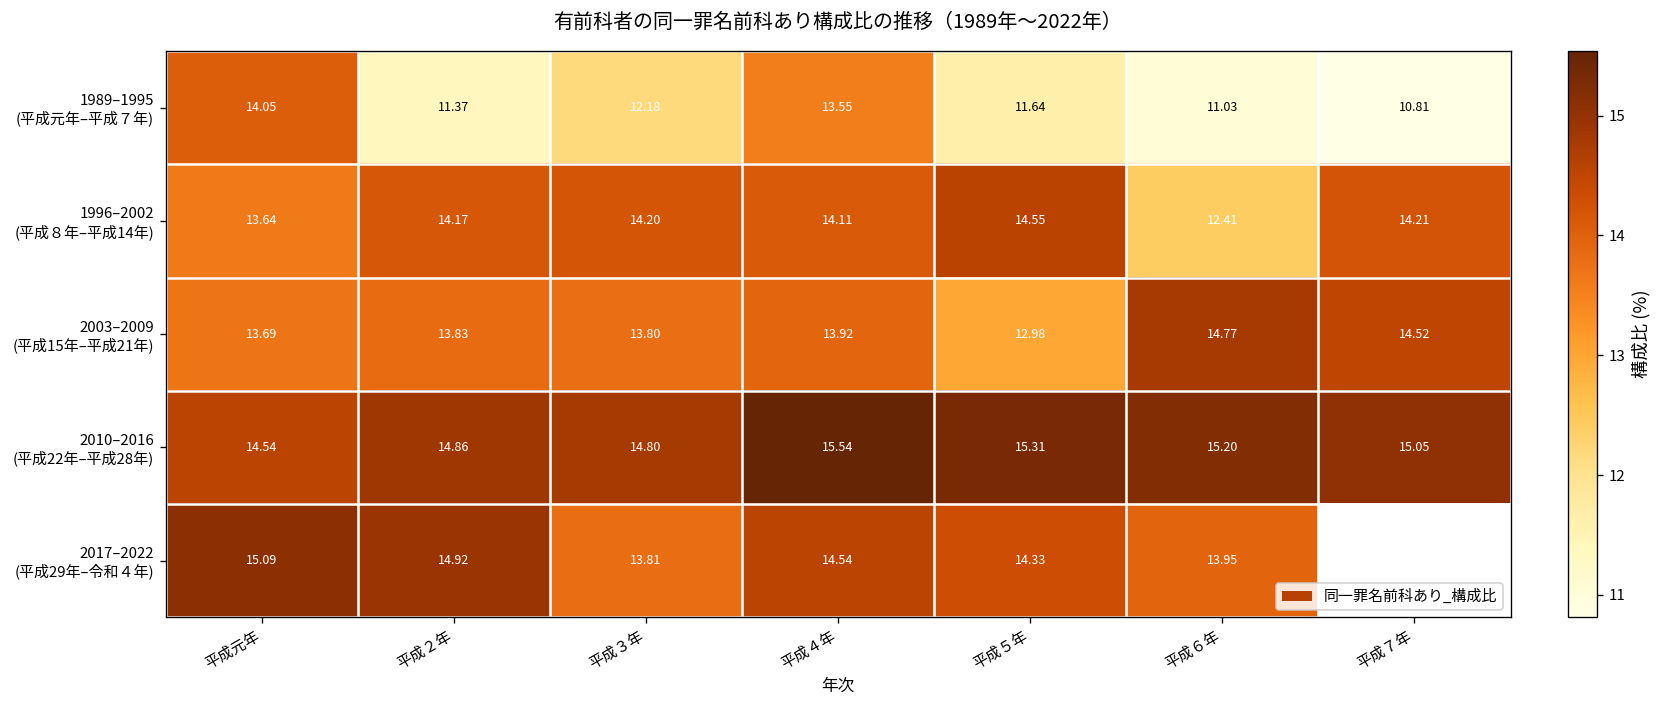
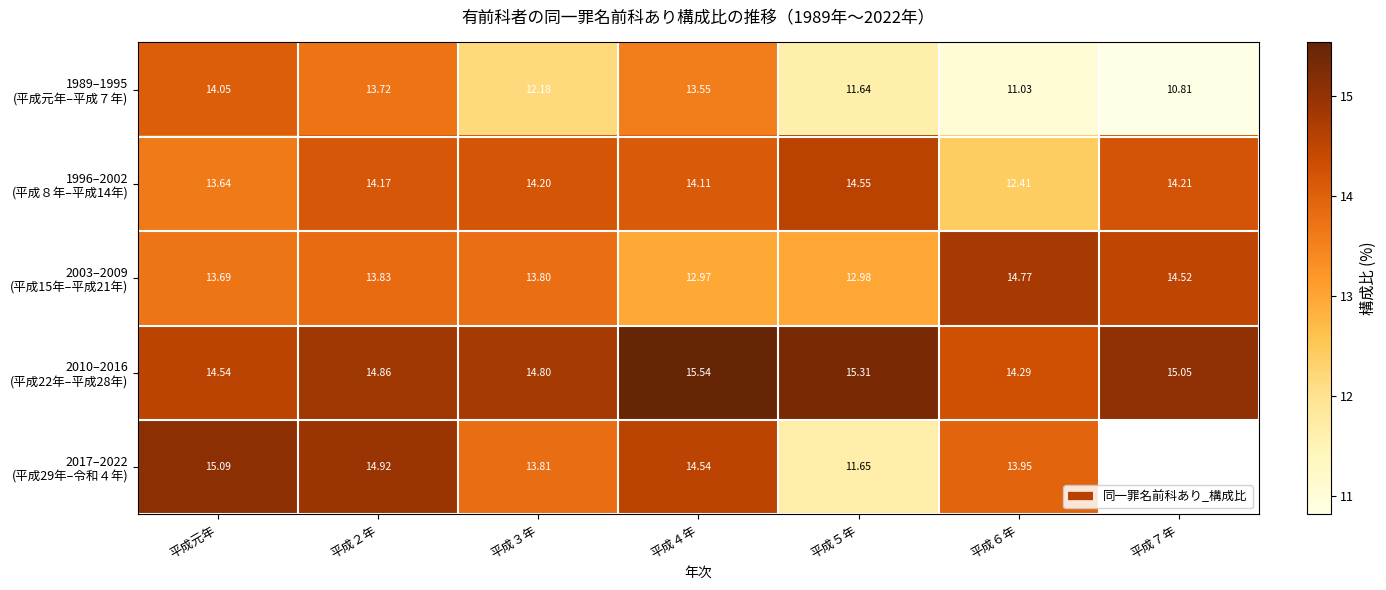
1989–1995 (平成元年–平成７年), 平成２年: 11.37 -> 13.72
2003–2009 (平成15年–平成21年), 平成４年: 13.92 -> 12.97
2010–2016 (平成22年–平成28年), 平成６年: 15.20 -> 14.29
2017–2022 (平成29年–令和４年), 平成５年: 14.33 -> 11.65
